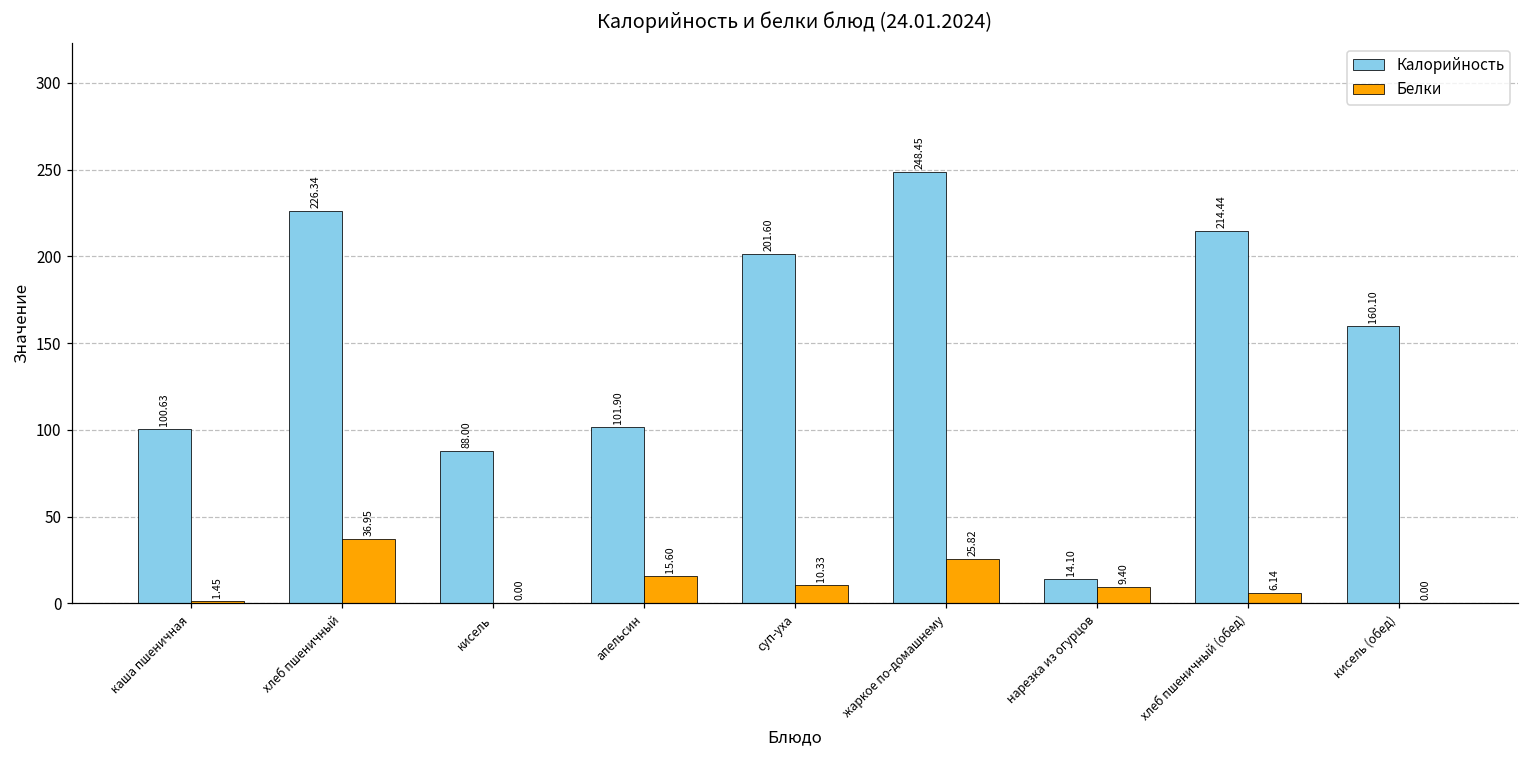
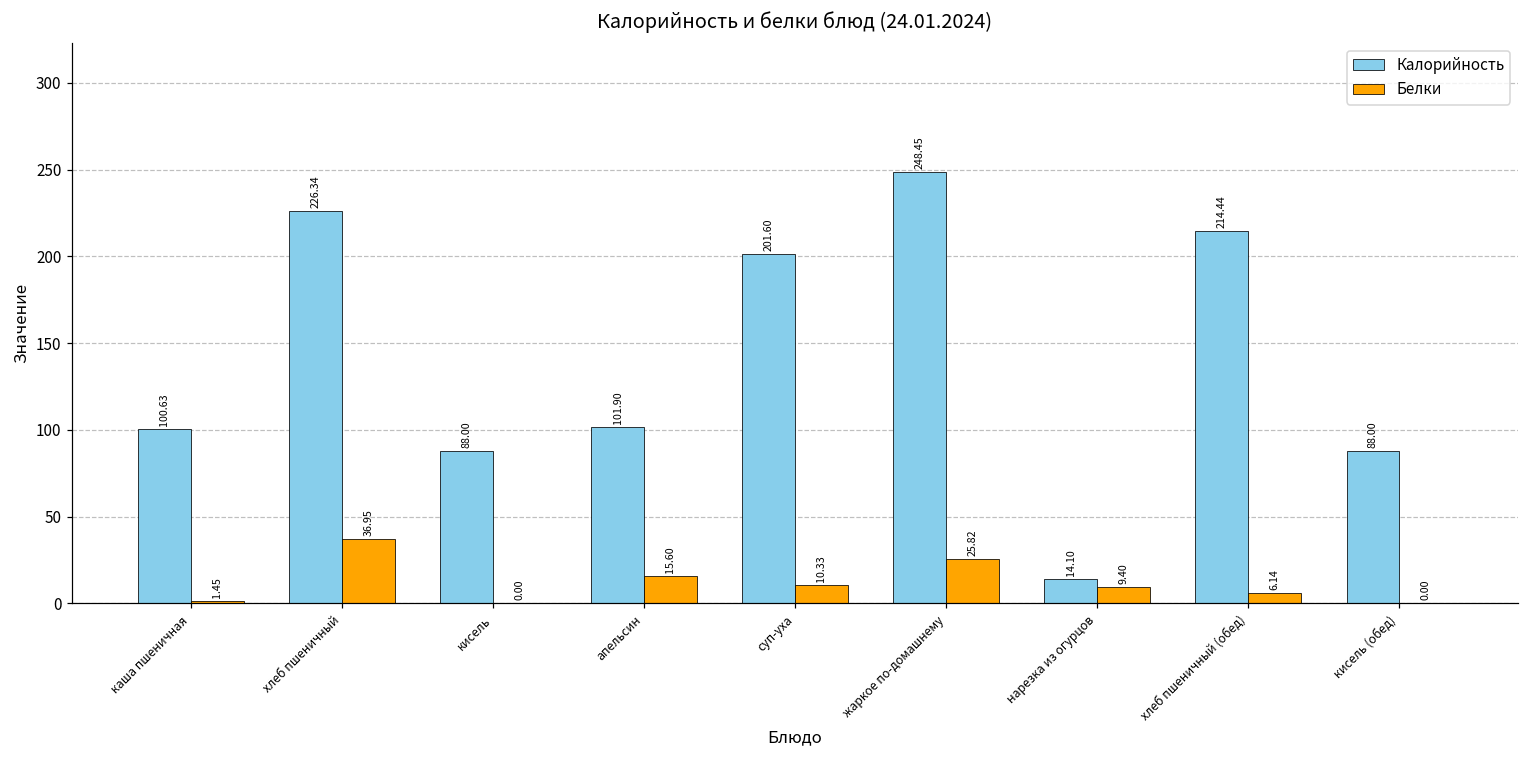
Калорийность, кисель (обед): 160.10 -> 88.00
